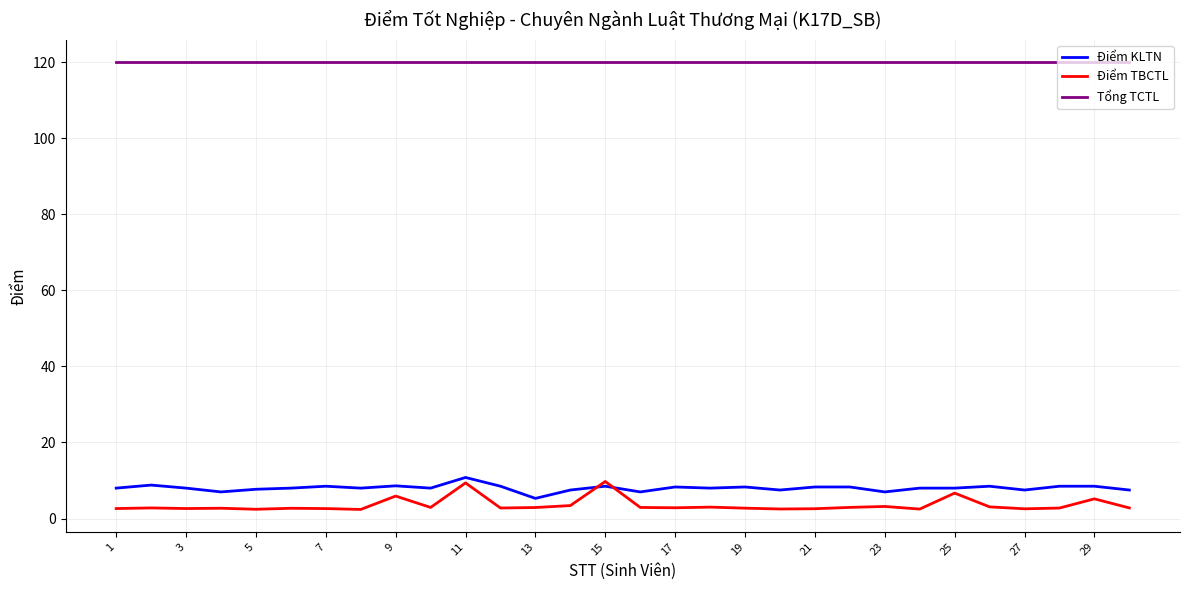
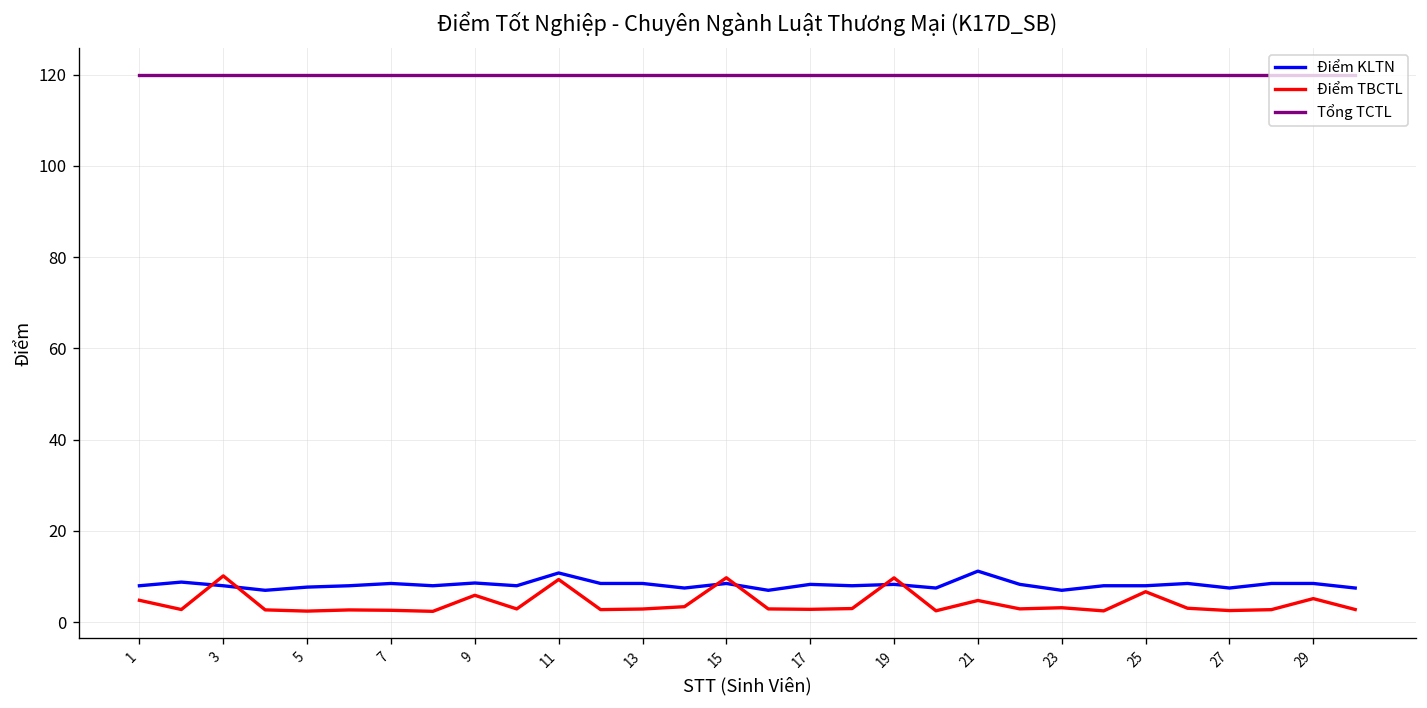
Điểm TBCTL, 1: 3 -> 5
Điểm TBCTL, 3: 3 -> 10
Điểm KLTN, 13: 5 -> 9
Điểm TBCTL, 19: 3 -> 10
Điểm KLTN, 21: 8 -> 11
Điểm TBCTL, 21: 3 -> 5
